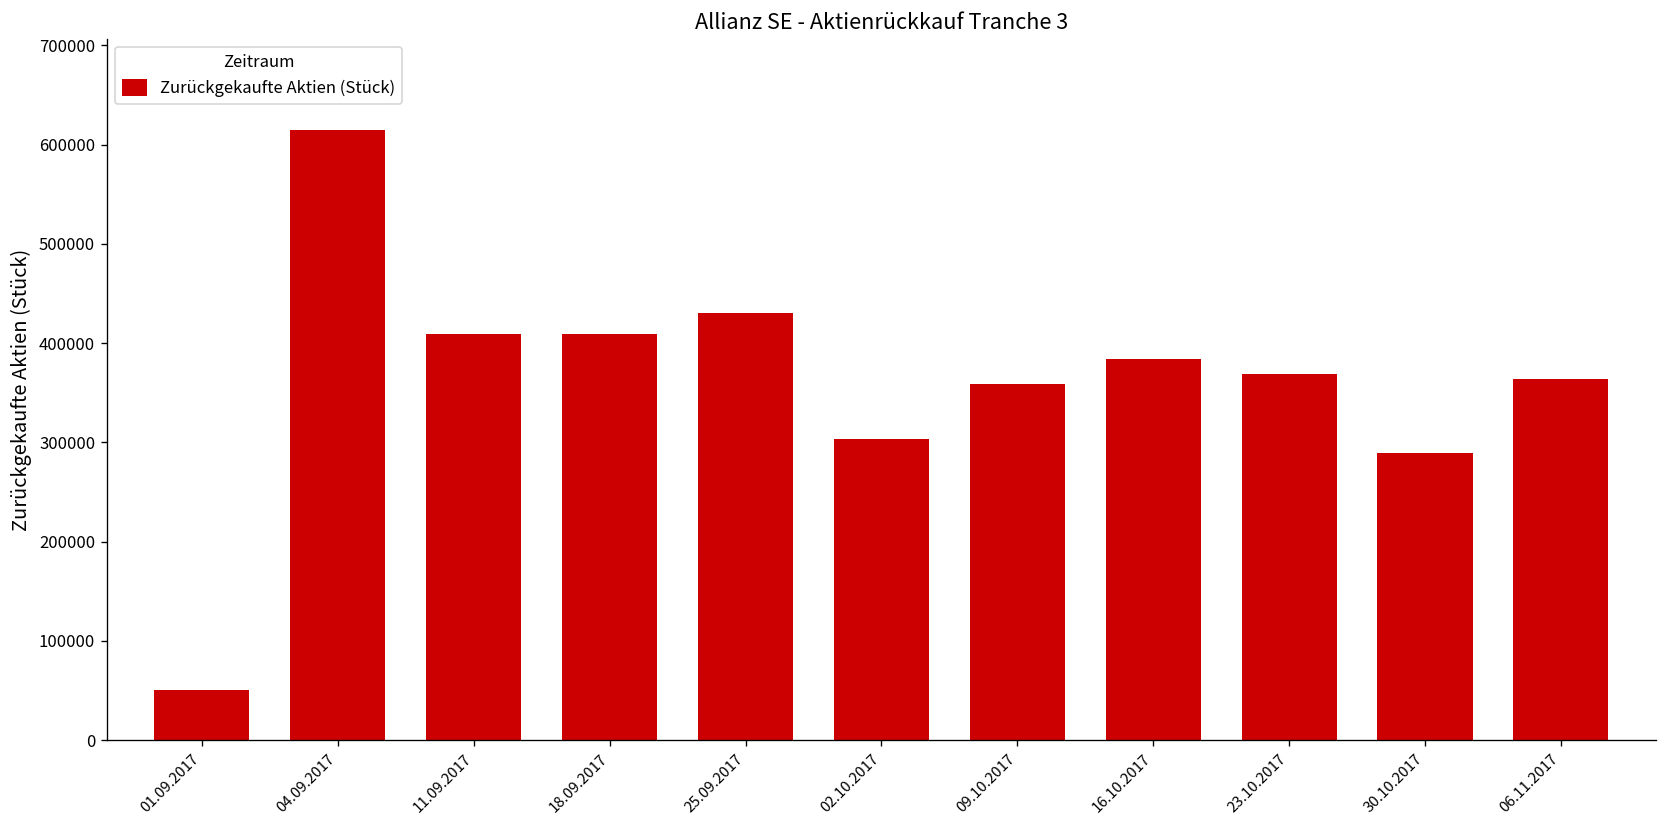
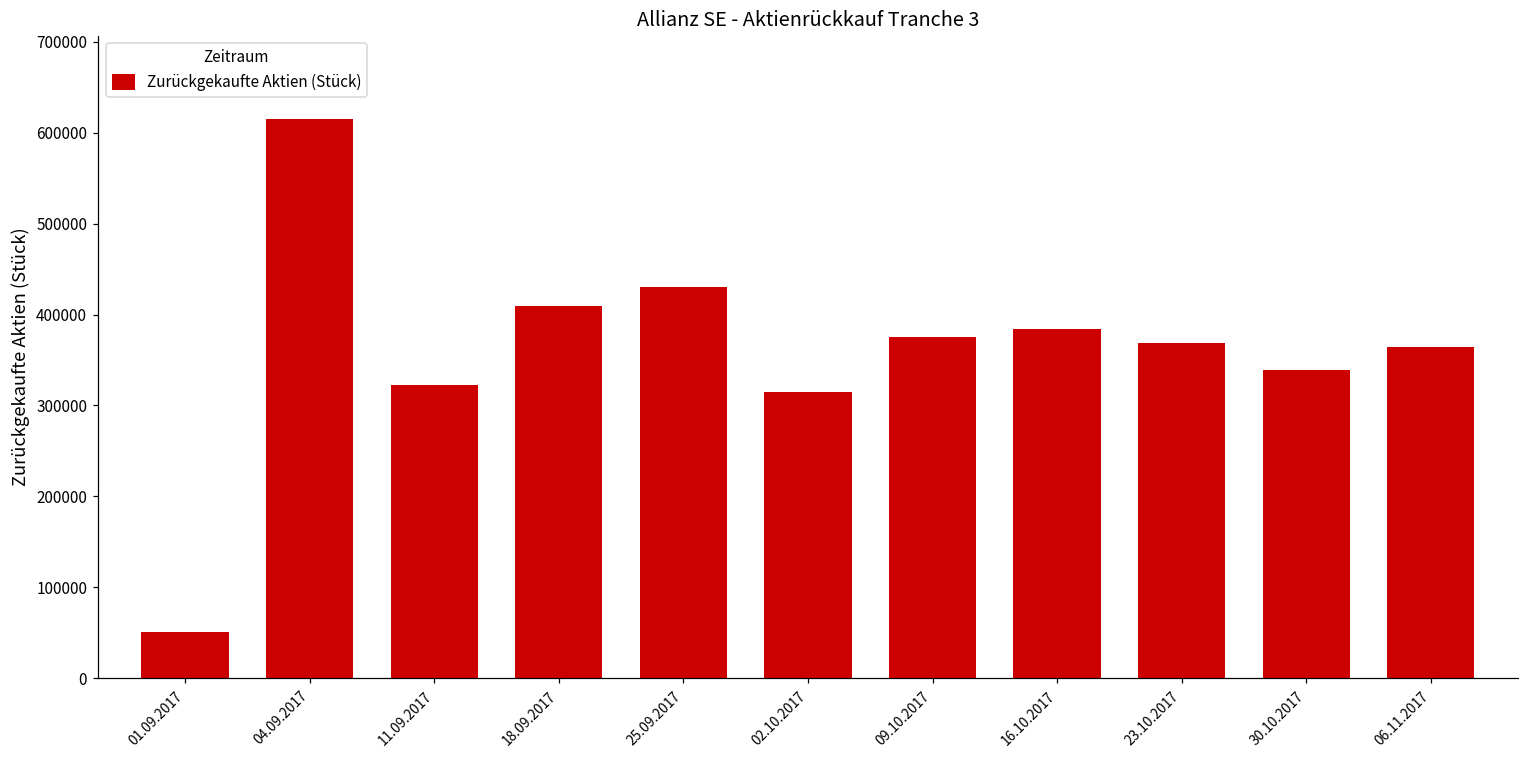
11.09.2017: 410000 -> 320000
02.10.2017: 300000 -> 310000
09.10.2017: 360000 -> 380000
30.10.2017: 290000 -> 340000
